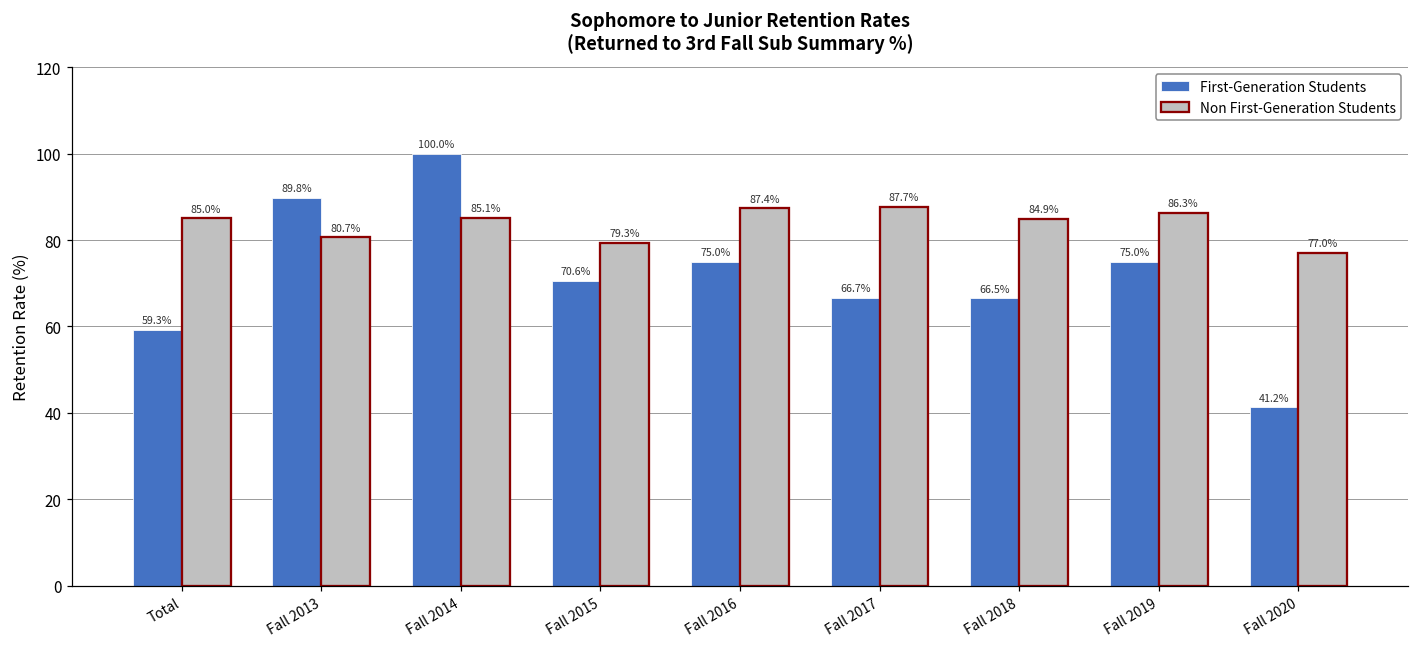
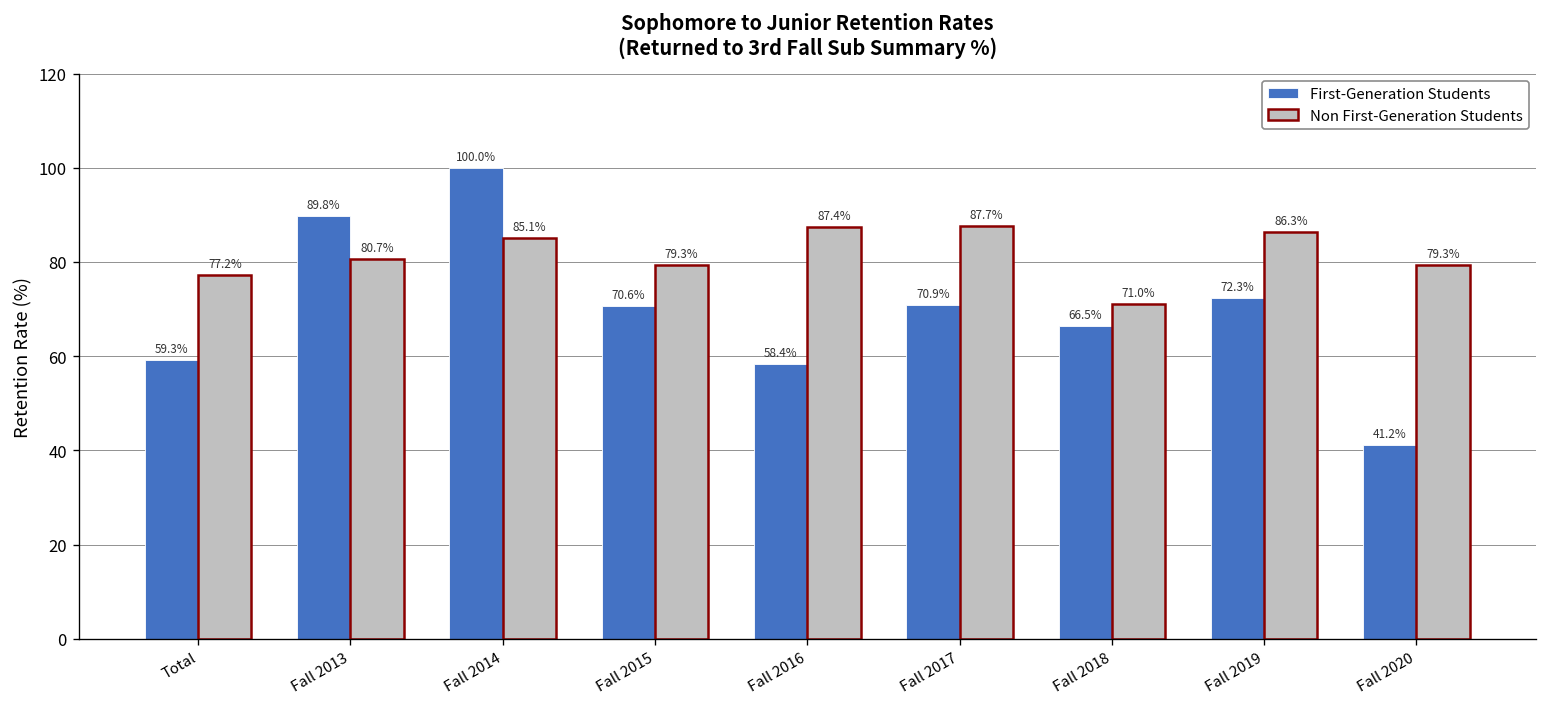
Non First-Generation Students, Total: 85.0% -> 77.2%
First-Generation Students, Fall 2016: 75.0% -> 58.4%
First-Generation Students, Fall 2017: 66.7% -> 70.9%
Non First-Generation Students, Fall 2018: 84.9% -> 71.0%
First-Generation Students, Fall 2019: 75.0% -> 72.3%
Non First-Generation Students, Fall 2020: 77.0% -> 79.3%
